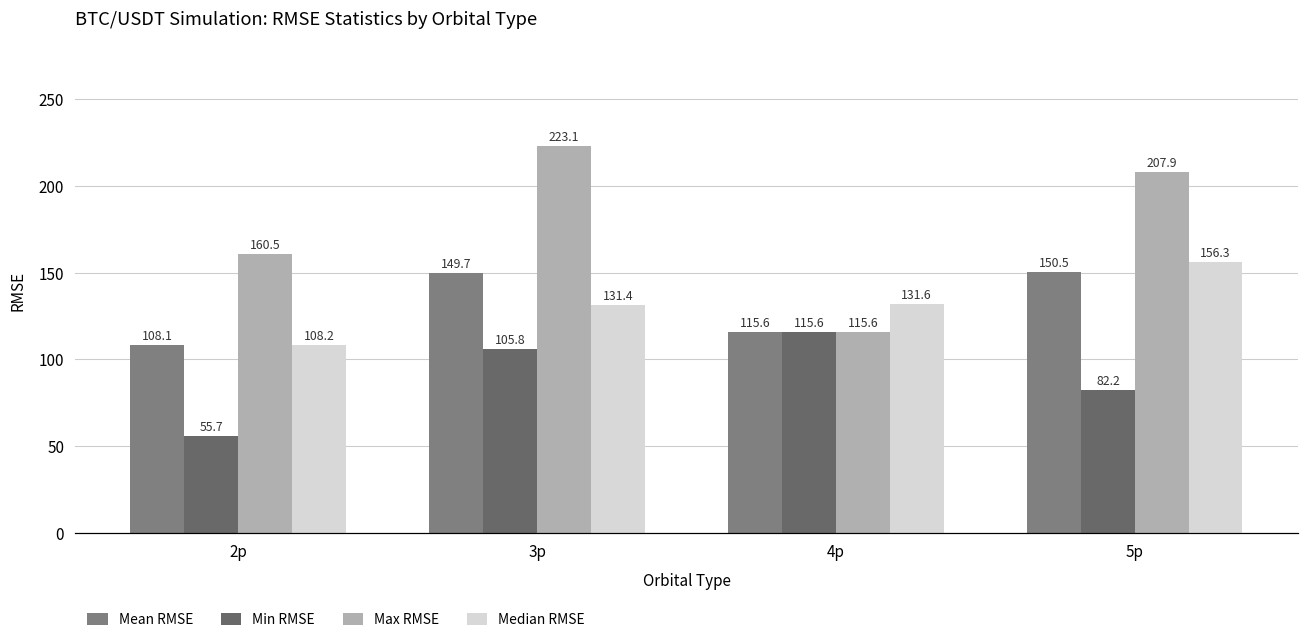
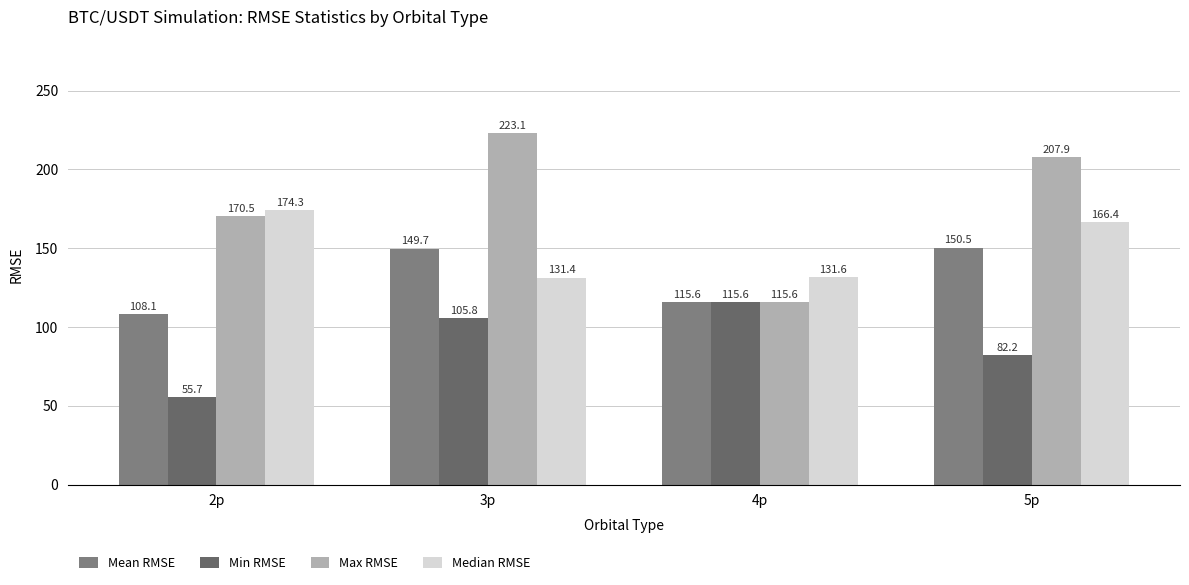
Max RMSE, 2p: 160.5 -> 170.5
Median RMSE, 2p: 108.2 -> 174.3
Median RMSE, 5p: 156.3 -> 166.4
